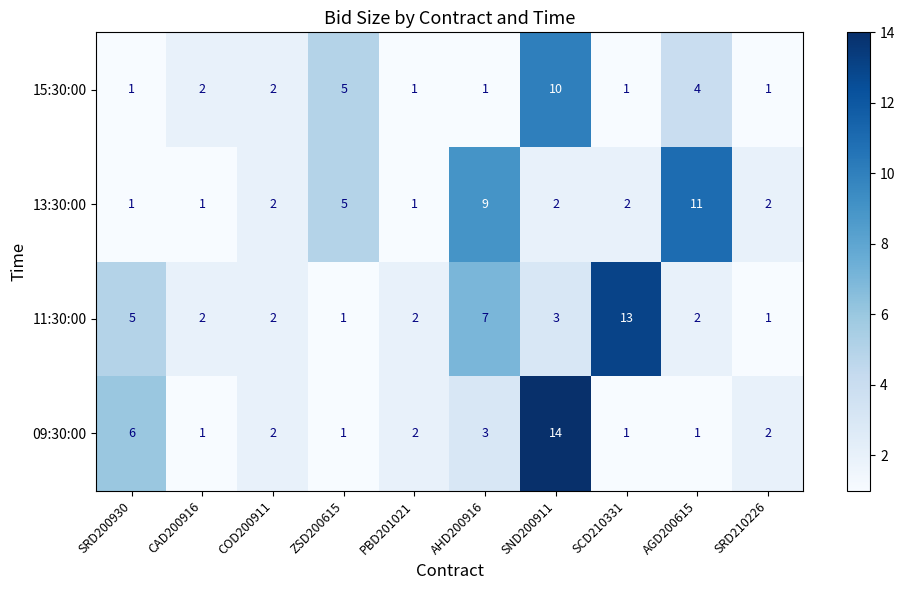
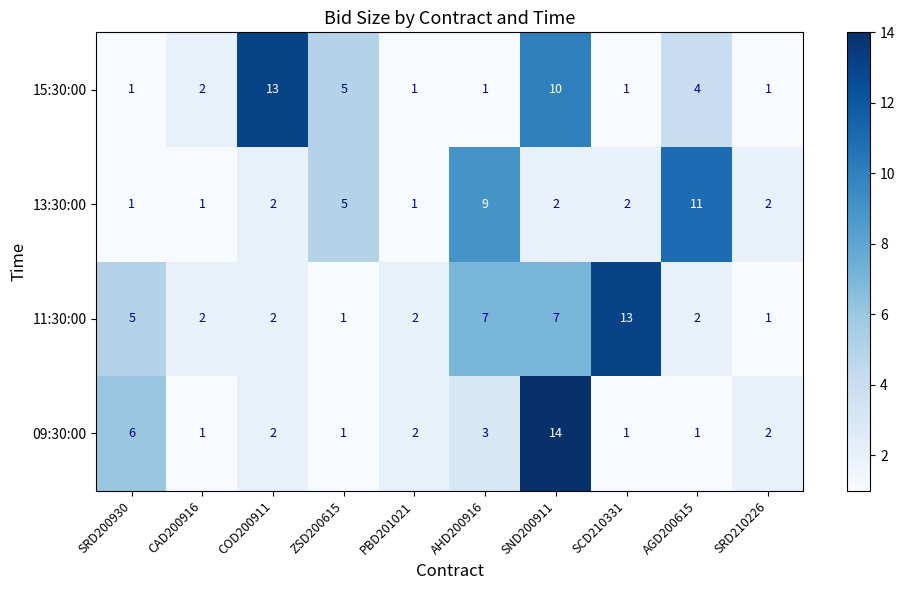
15:30:00, COD200911: 2 -> 13
11:30:00, SND200911: 3 -> 7
